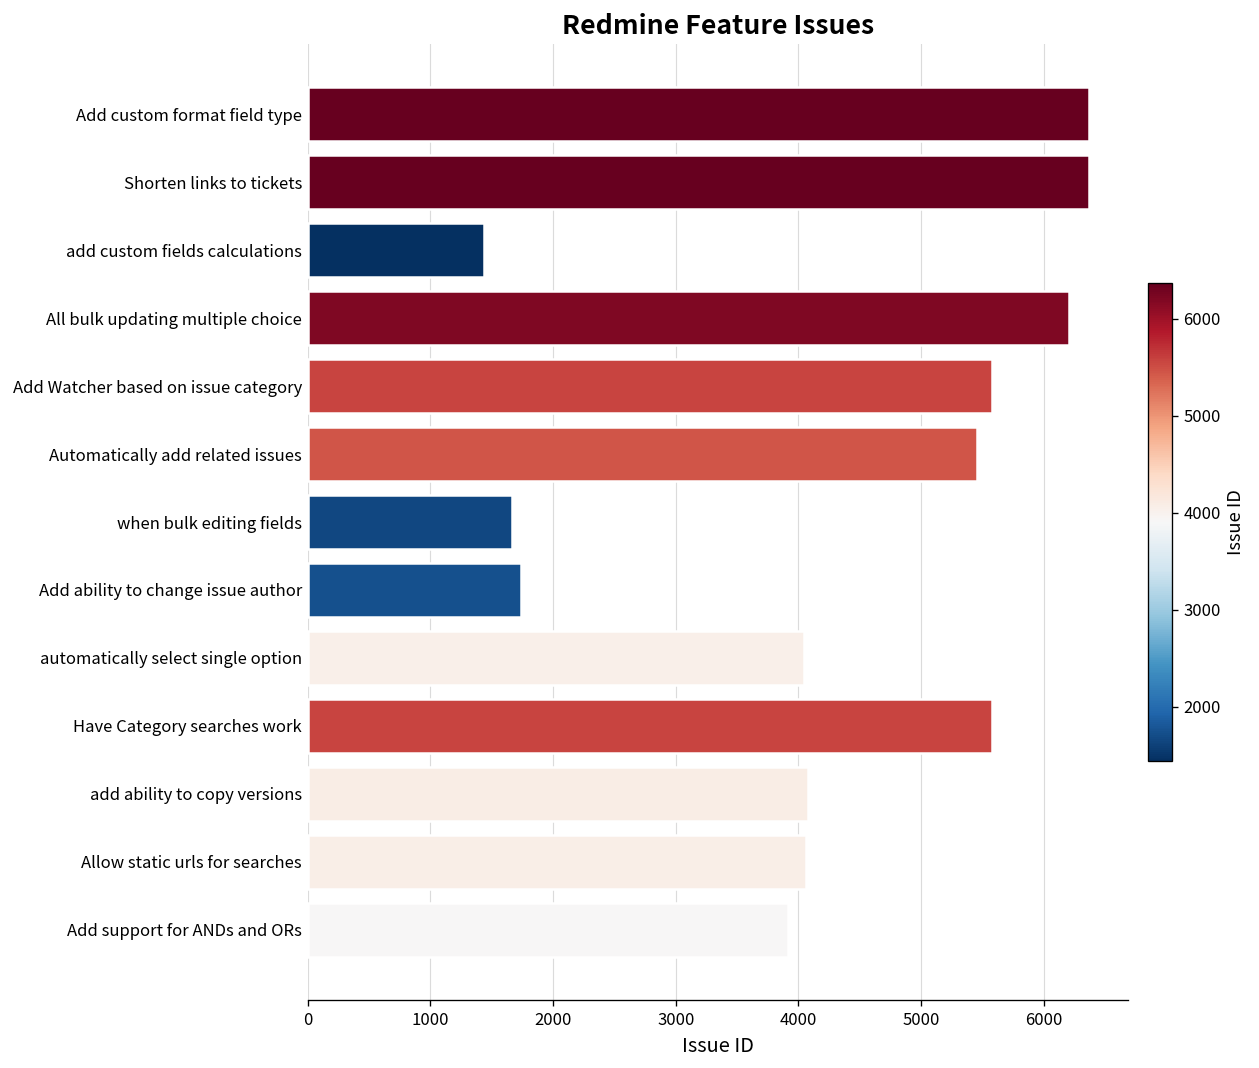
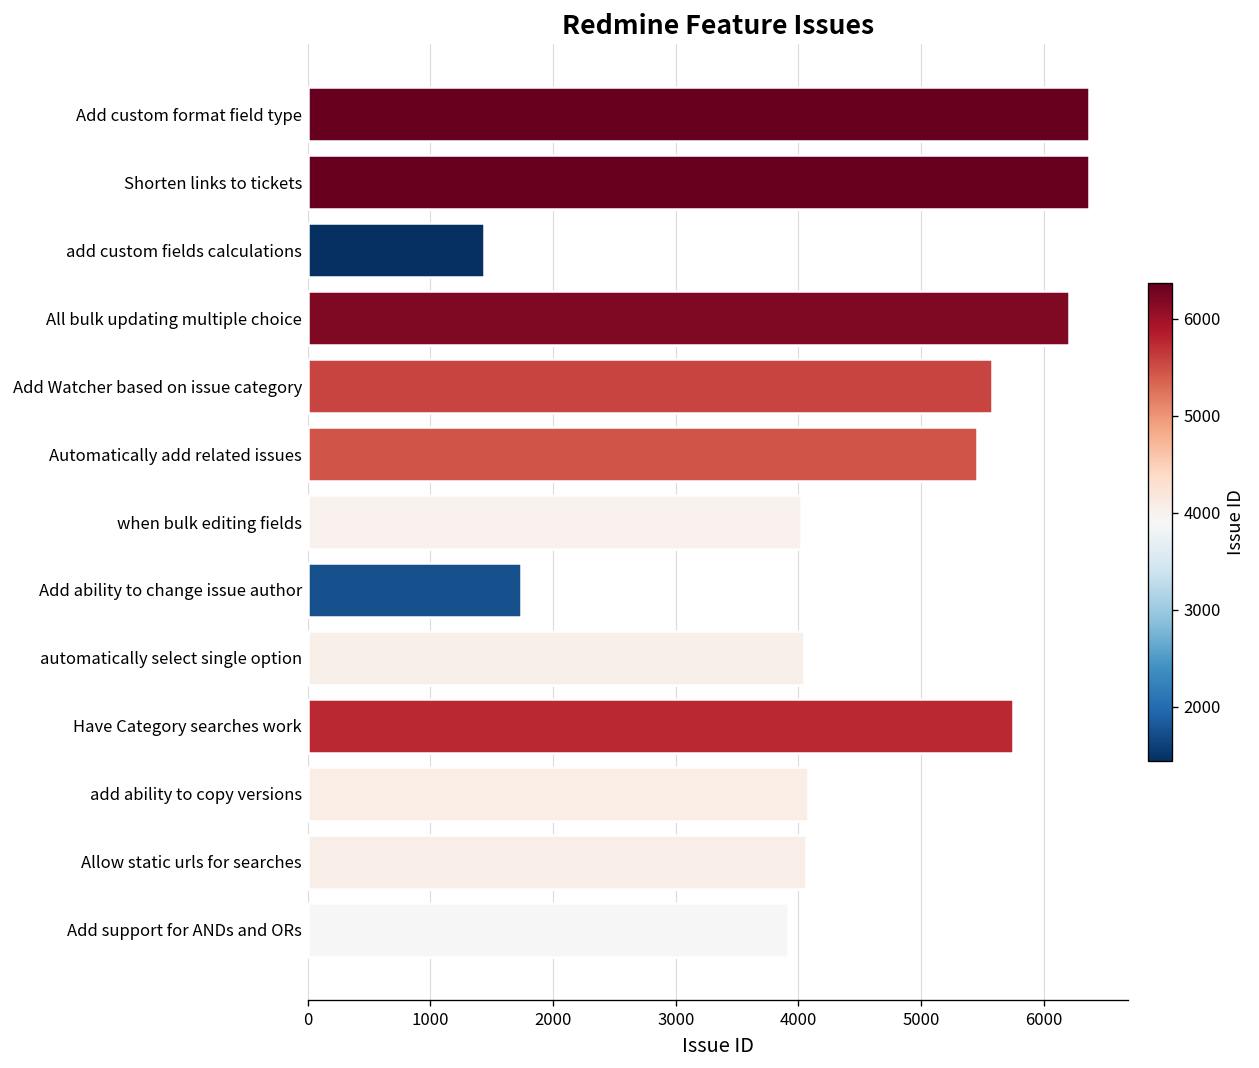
when bulk editing fields: 1670 -> 4020
Have Category searches work: 5580 -> 5750
